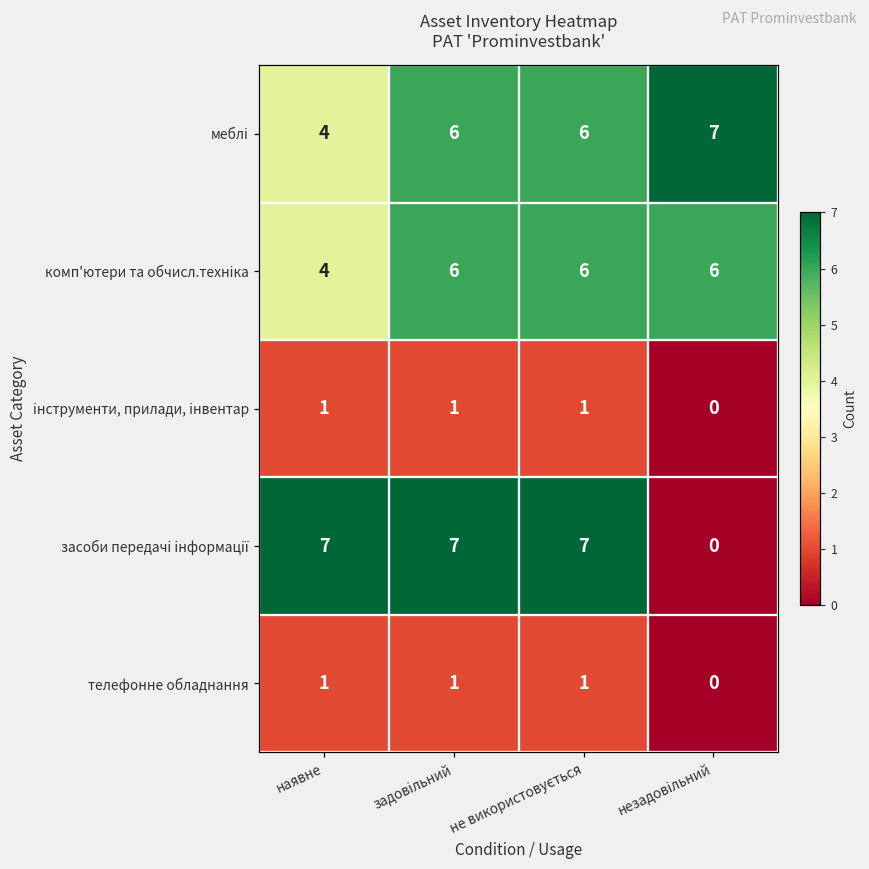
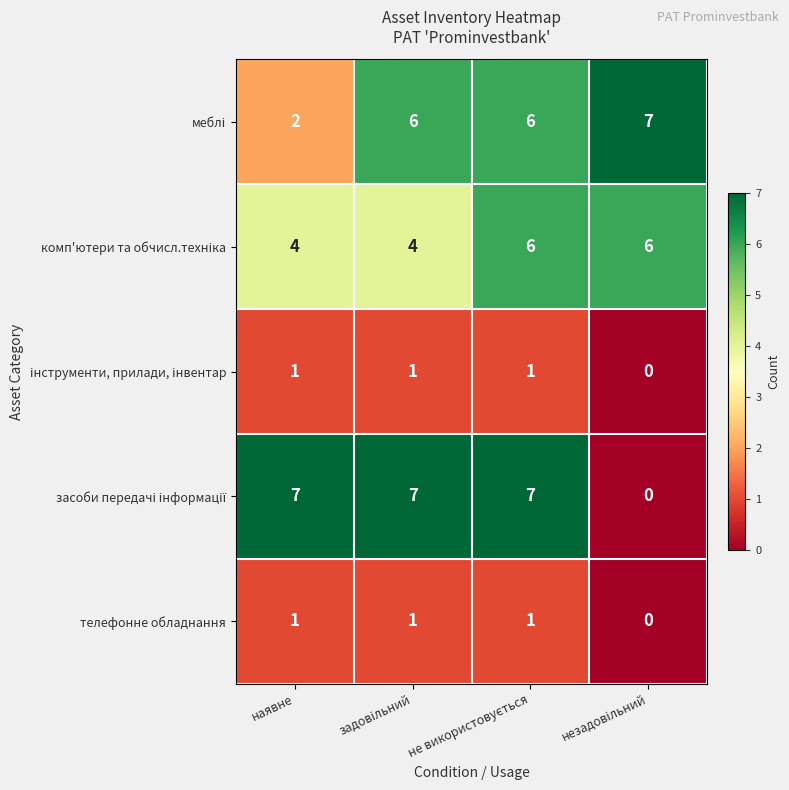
меблі, наявне: 4 -> 2
комп'ютери та обчисл.техніка, задовільний: 6 -> 4
